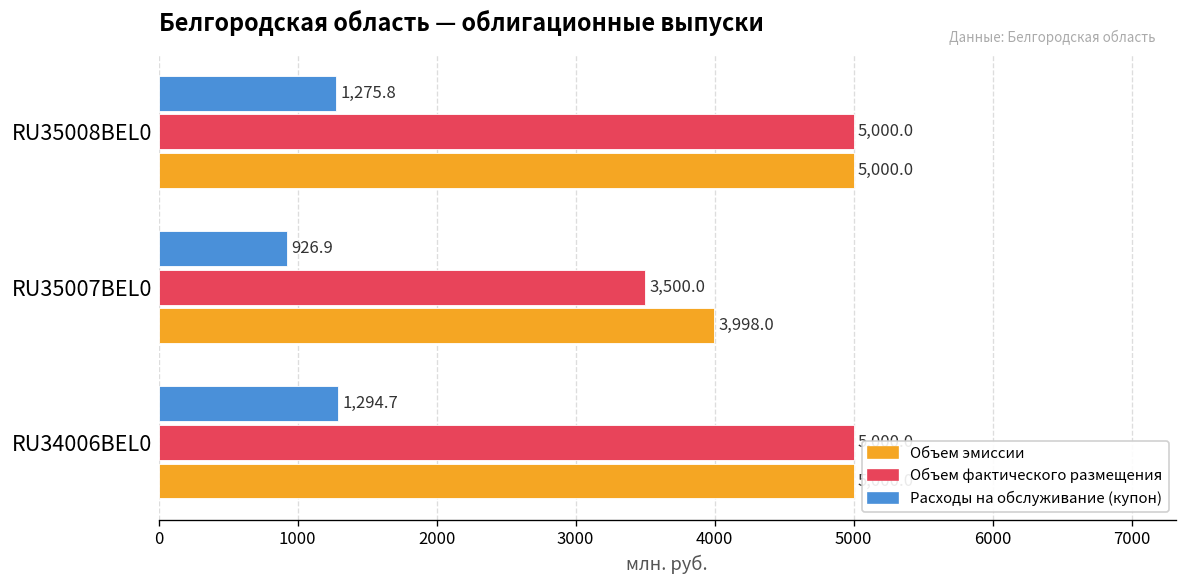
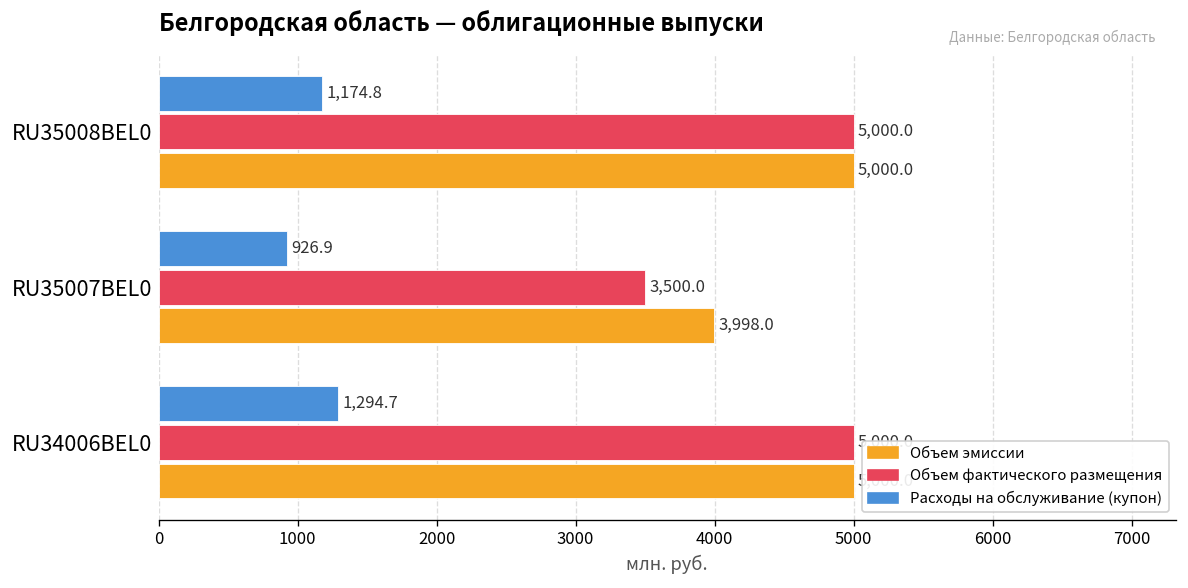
Расходы на обслуживание (купон), RU35008BEL0: 1,275.8 -> 1,174.8
